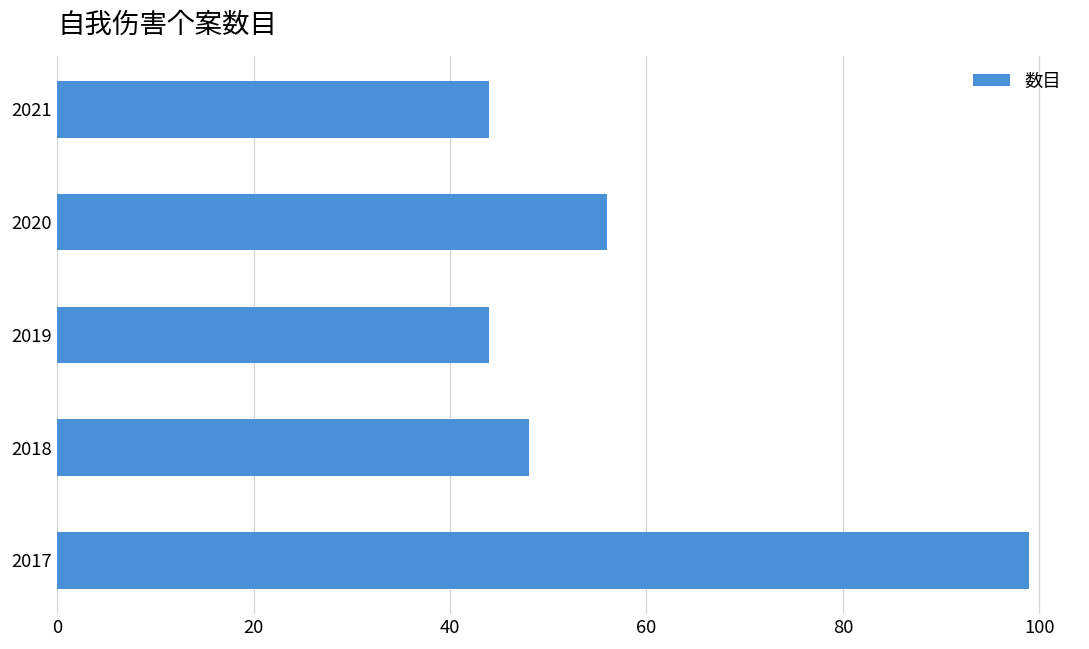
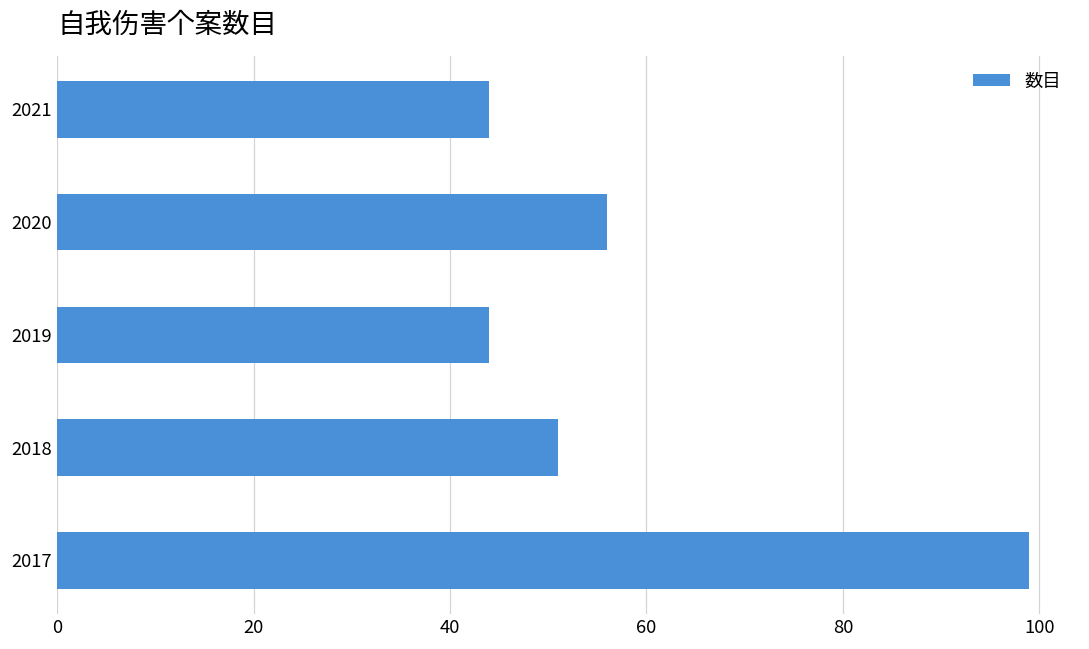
2018: 48 -> 51
